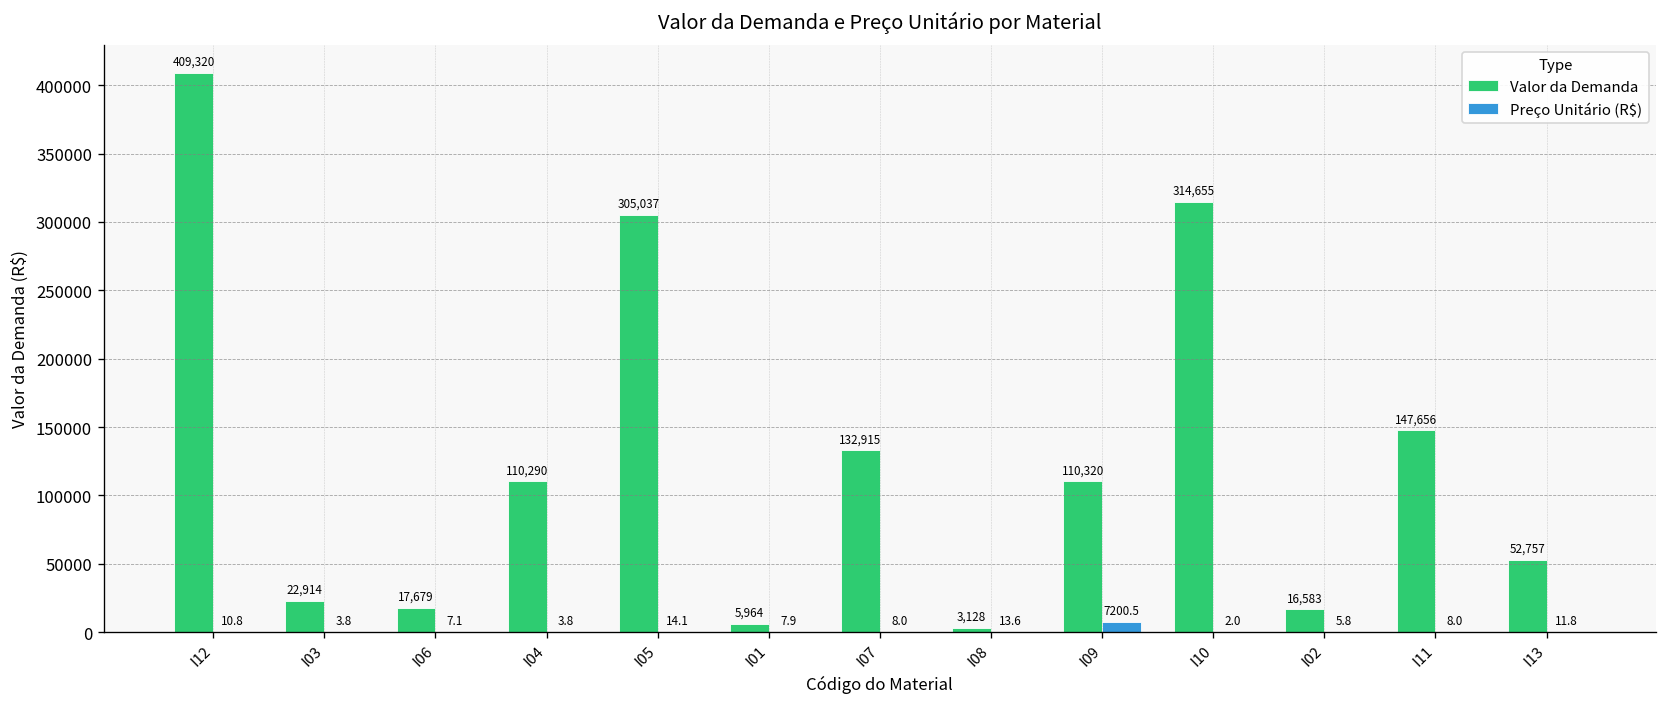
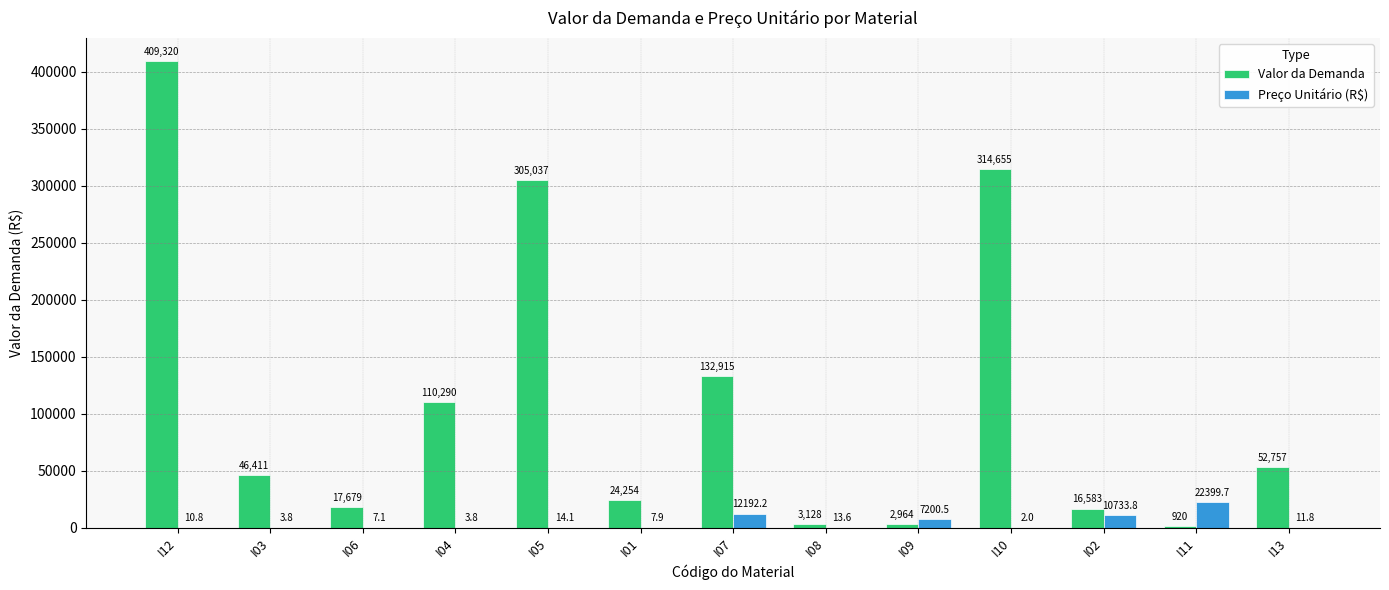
Valor da Demanda, I03: 22,914 -> 46,411
Valor da Demanda, I01: 5,964 -> 24,254
Preço Unitário (R$), I07: 8.0 -> 12192.2
Valor da Demanda, I09: 110,320 -> 2,964
Preço Unitário (R$), I02: 5.8 -> 10733.8
Valor da Demanda, I11: 147,656 -> 920
Preço Unitário (R$), I11: 8.0 -> 22399.7
